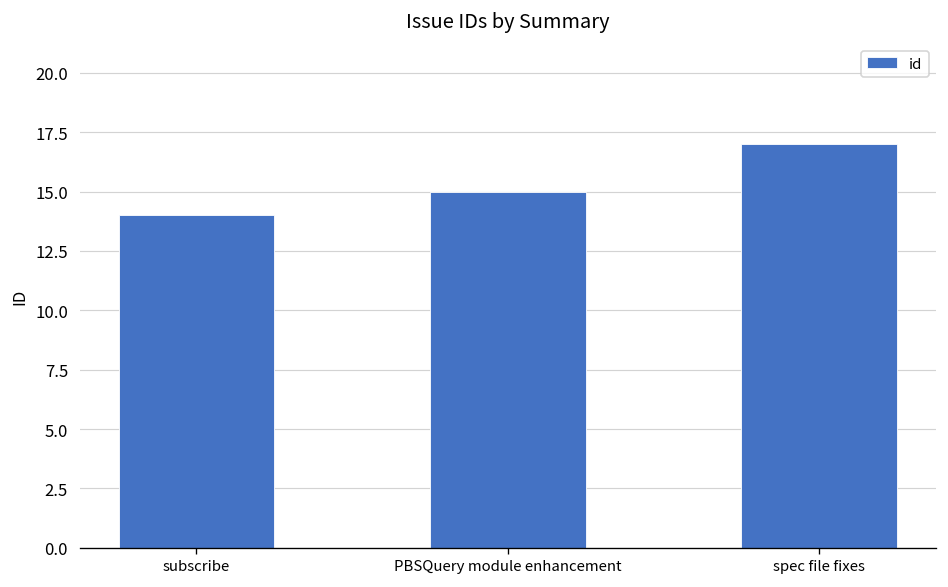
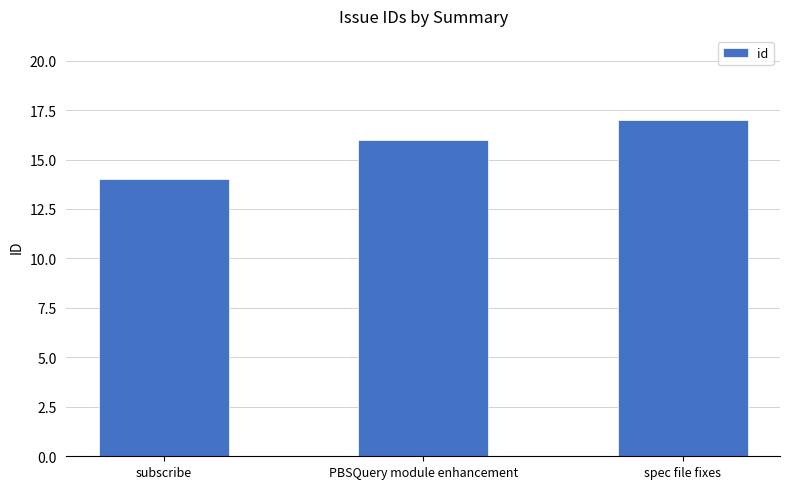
PBSQuery module enhancement: 15 -> 16
